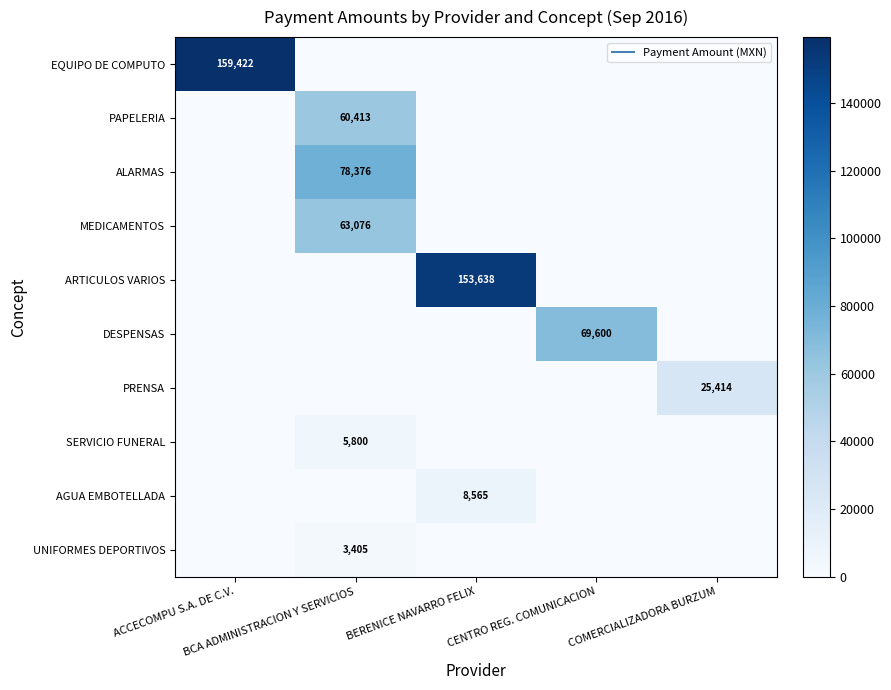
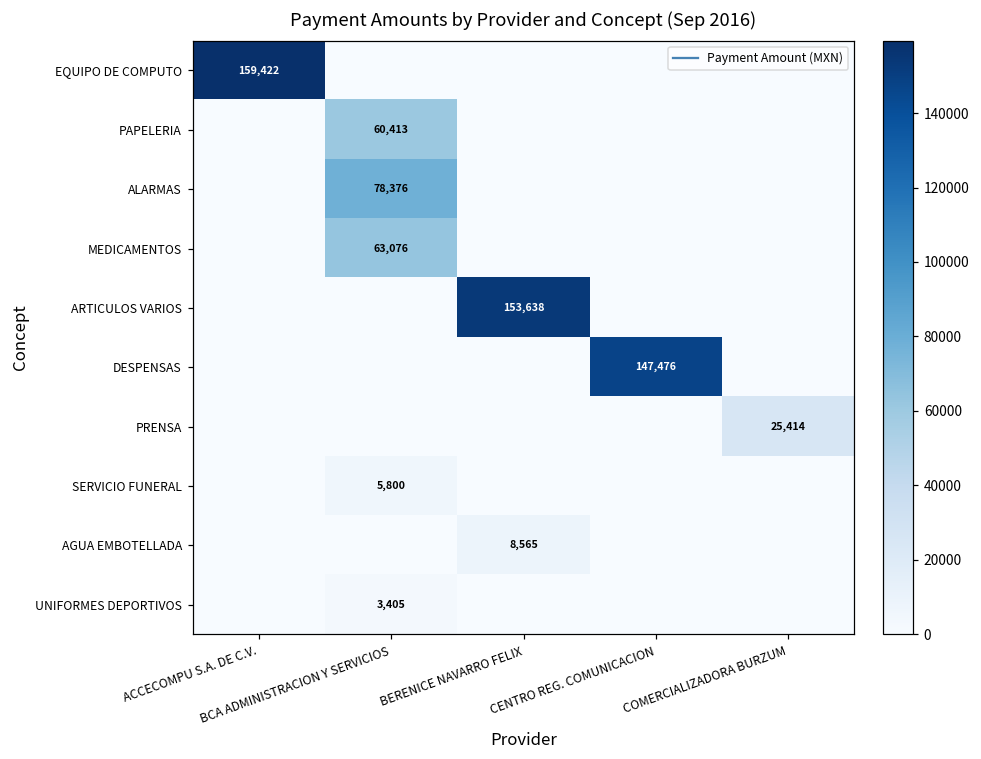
DESPENSAS, CENTRO REG. COMUNICACION: 69,600 -> 147,476
